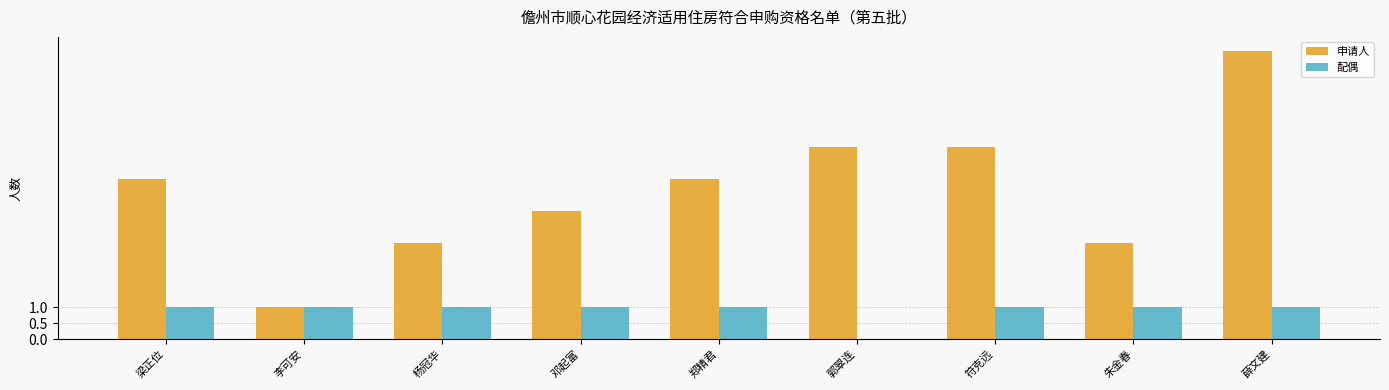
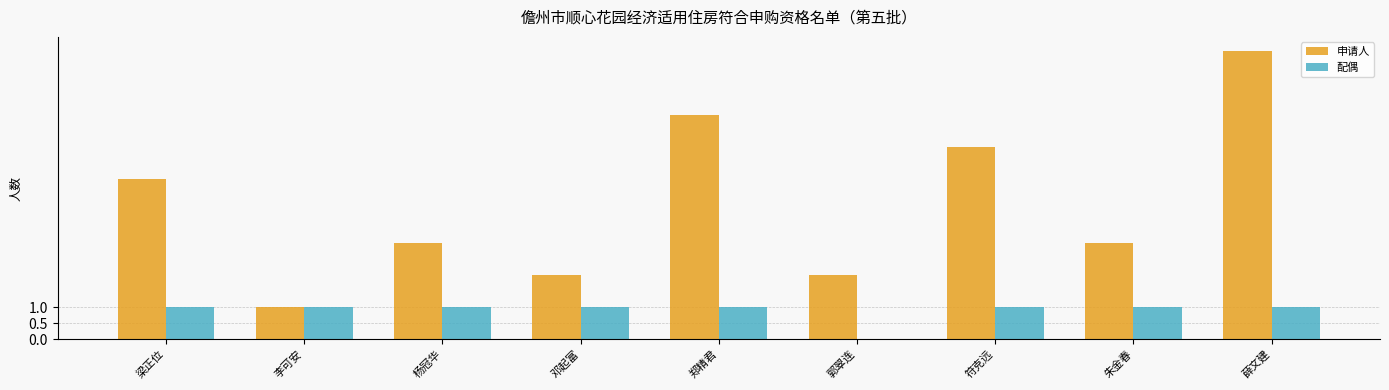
申请人, 邓起富: 4 -> 2
申请人, 郑精君: 5 -> 7
申请人, 郭翠连: 6 -> 2
